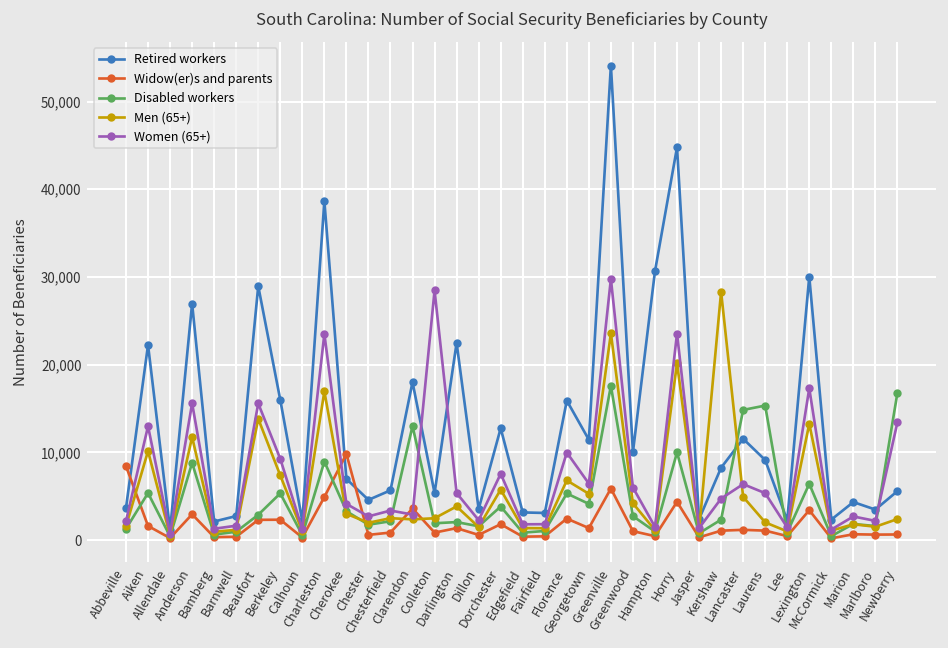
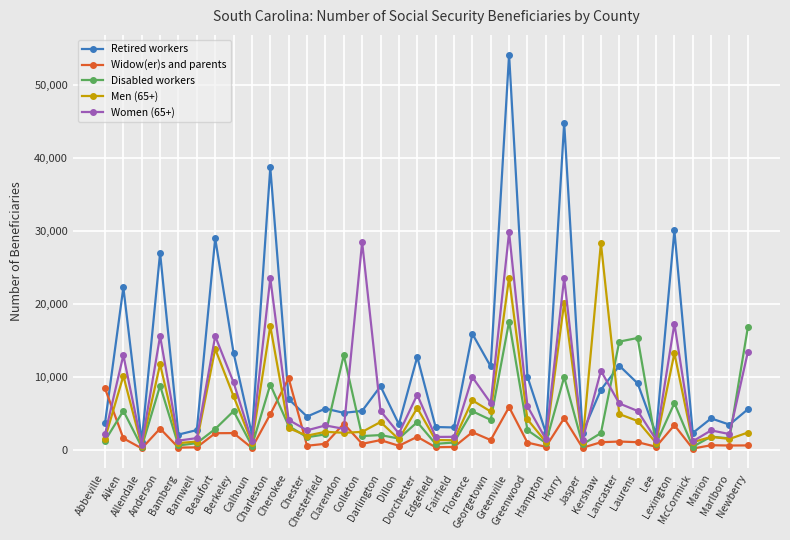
Retired workers, Berkeley: 16,000 -> 13,000
Retired workers, Clarendon: 18,000 -> 5,000
Retired workers, Darlington: 22,000 -> 9,000
Retired workers, Hampton: 31,000 -> 2,000
Women (65+), Kershaw: 5,000 -> 11,000
Men (65+), Laurens: 2,000 -> 4,000
